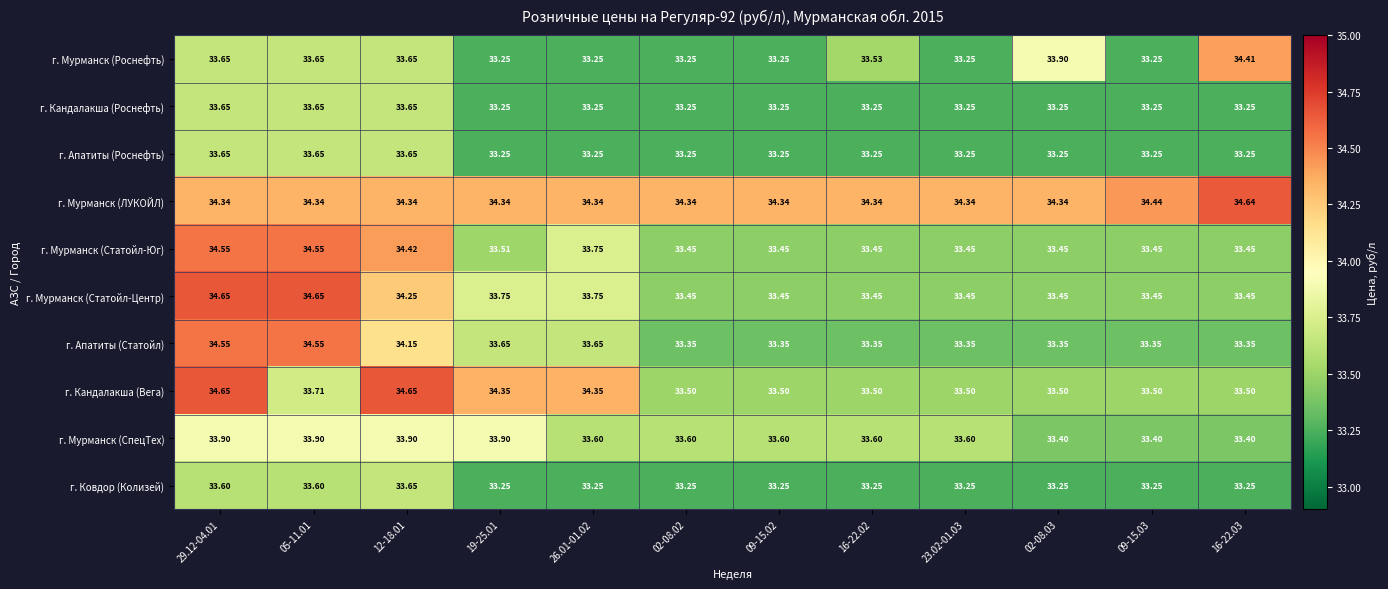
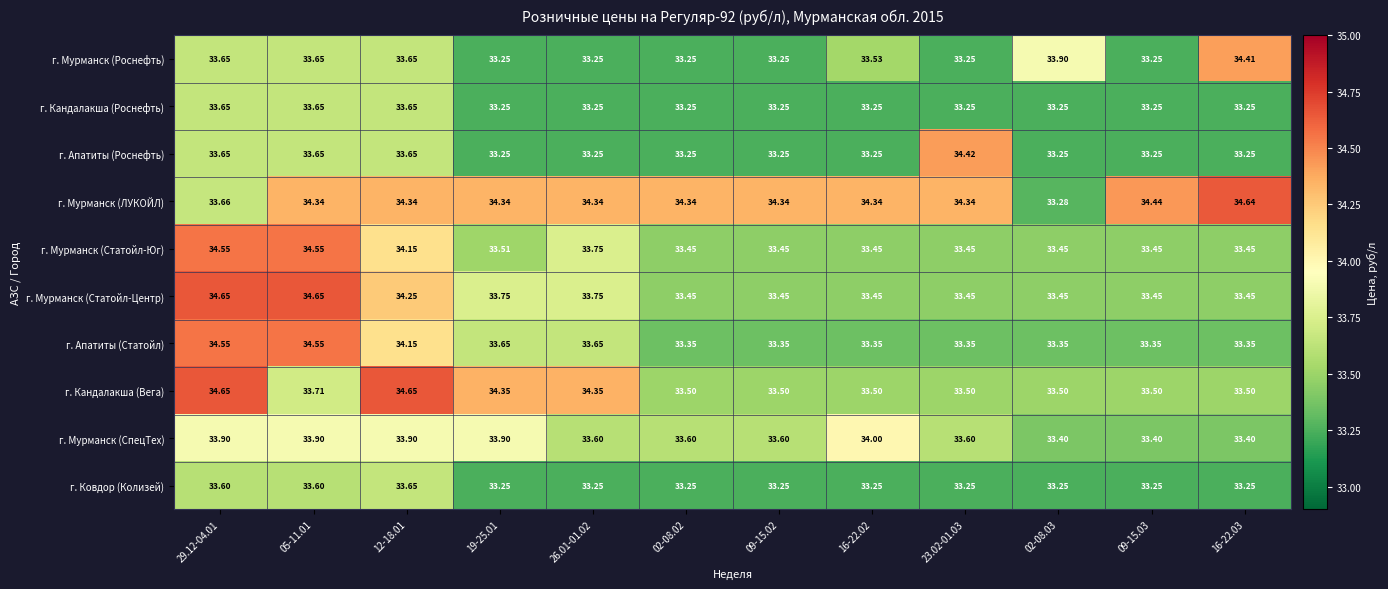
г. Апатиты (Роснефть), 23.02-01.03: 33.25 -> 34.42
г. Мурманск (ЛУКОЙЛ), 29.12-04.01: 34.34 -> 33.66
г. Мурманск (ЛУКОЙЛ), 02-08.03: 34.34 -> 33.28
г. Мурманск (Статойл-Юг), 12-18.01: 34.42 -> 34.15
г. Мурманск (СпецТех), 16-22.02: 33.60 -> 34.00
